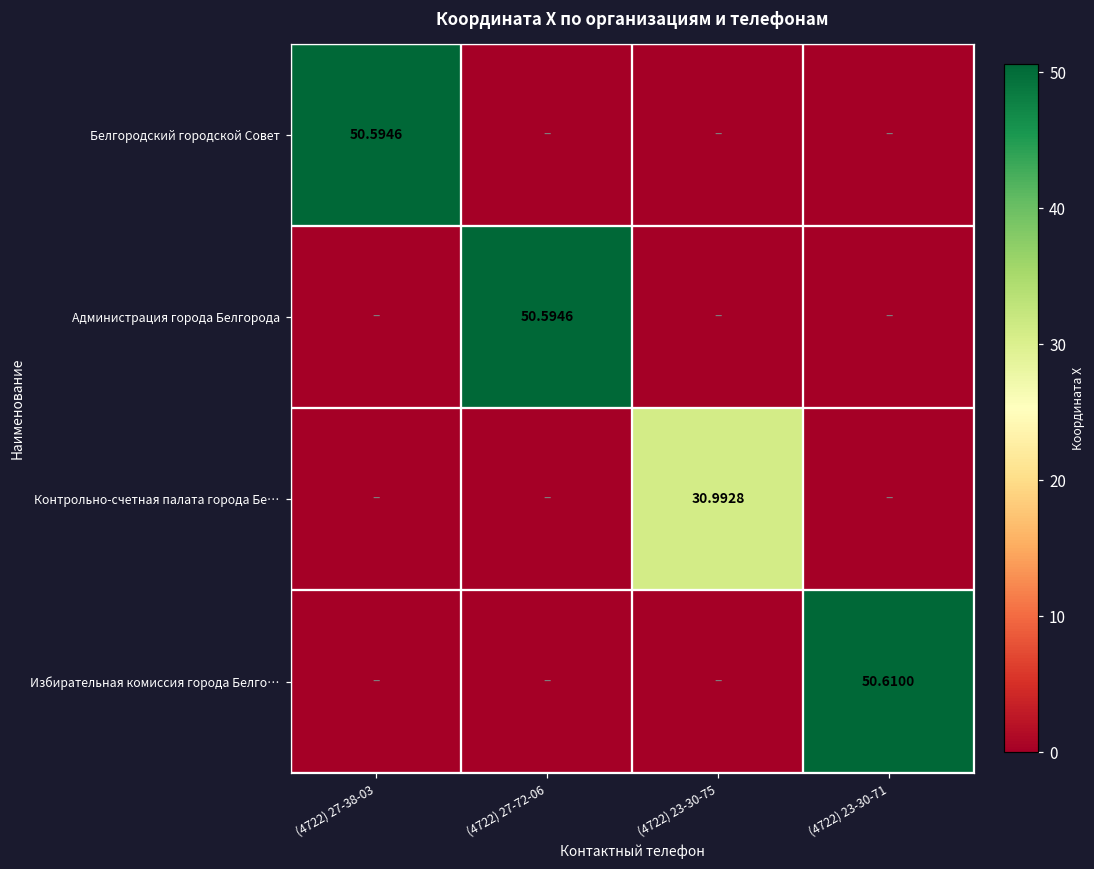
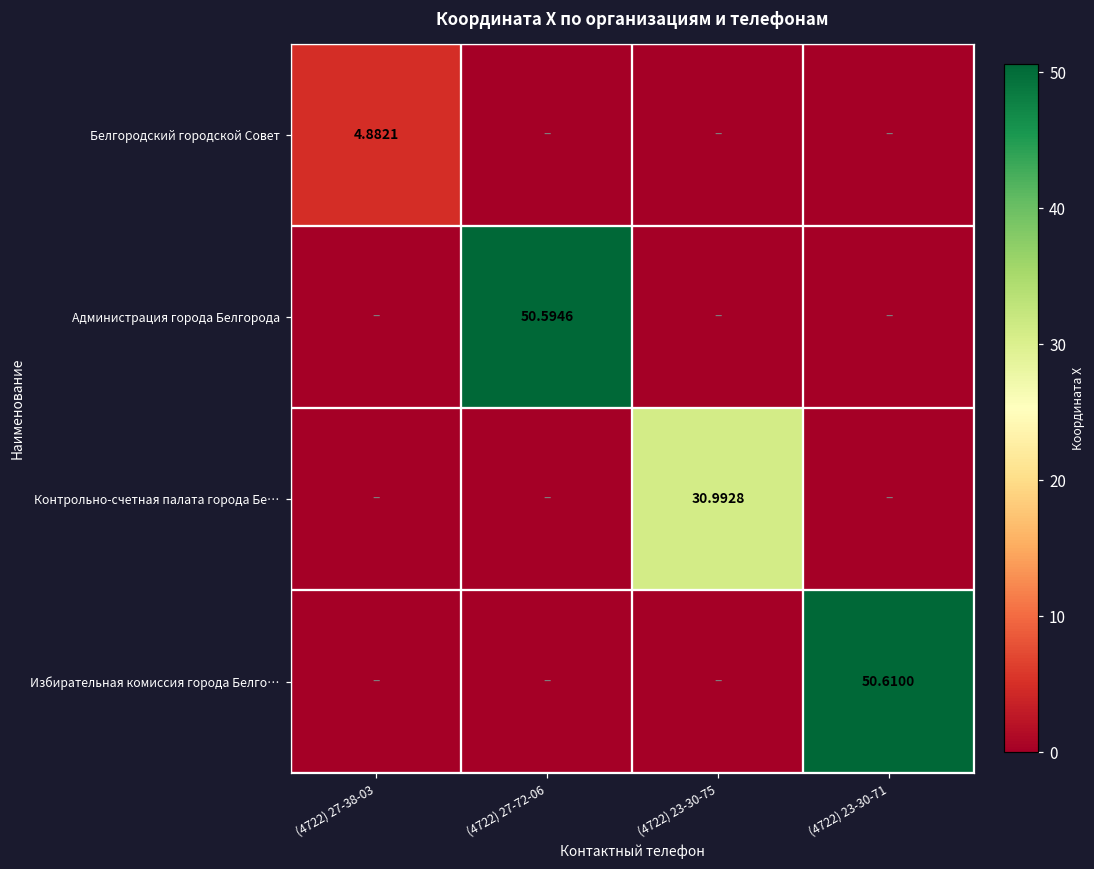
Белгородский городской Совет, (4722) 27-38-03: 50.5946 -> 4.8821
